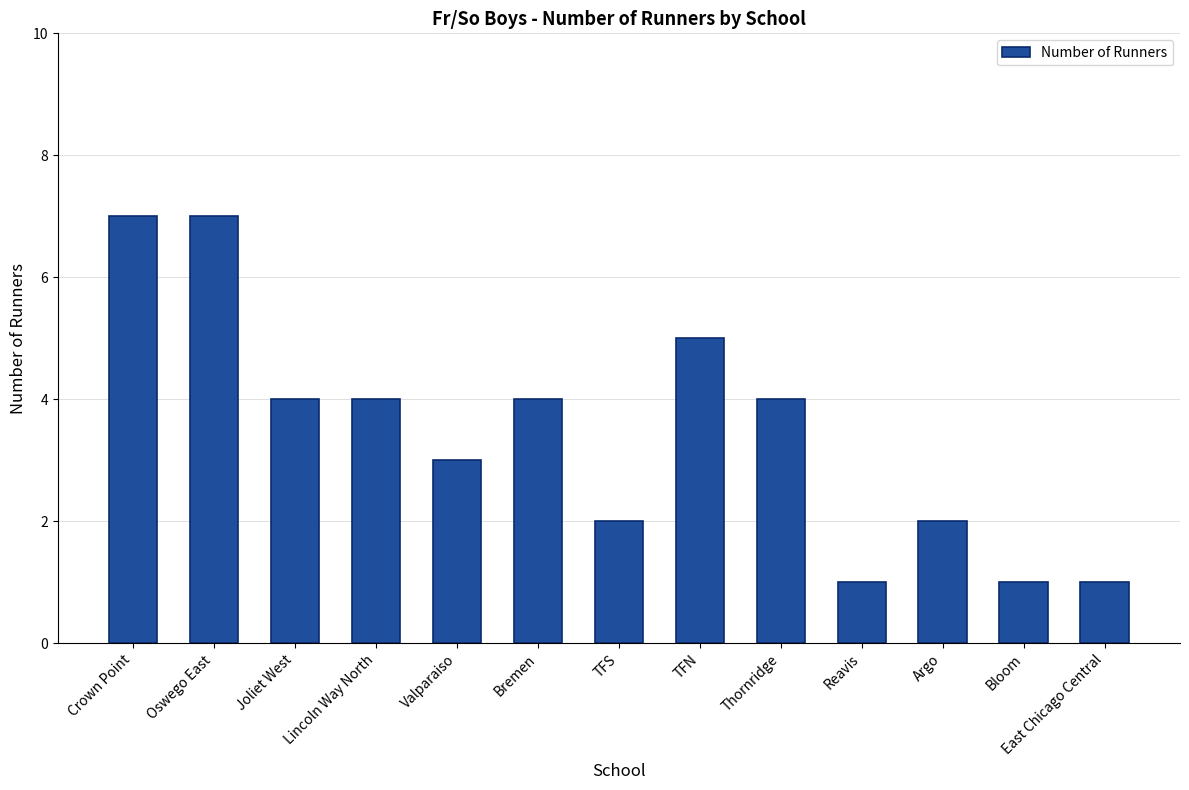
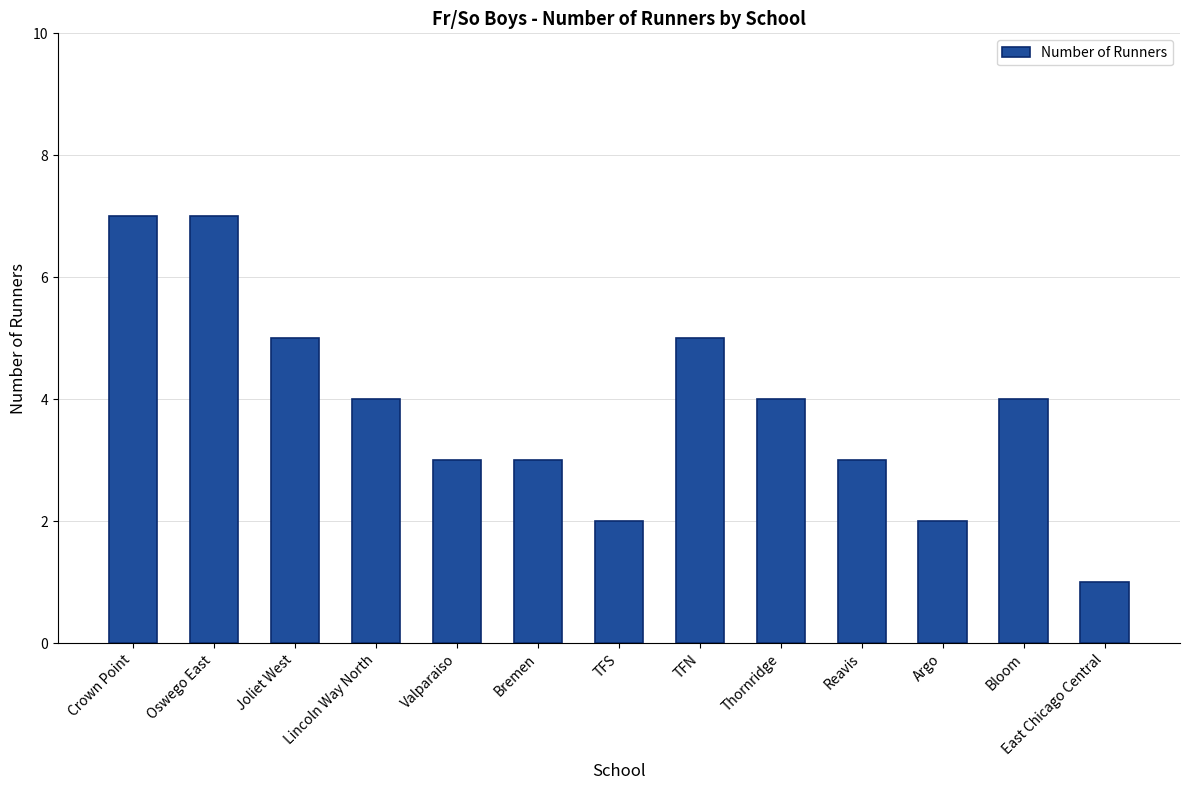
Joliet West: 4 -> 5
Bremen: 4 -> 3
Reavis: 1 -> 3
Bloom: 1 -> 4
